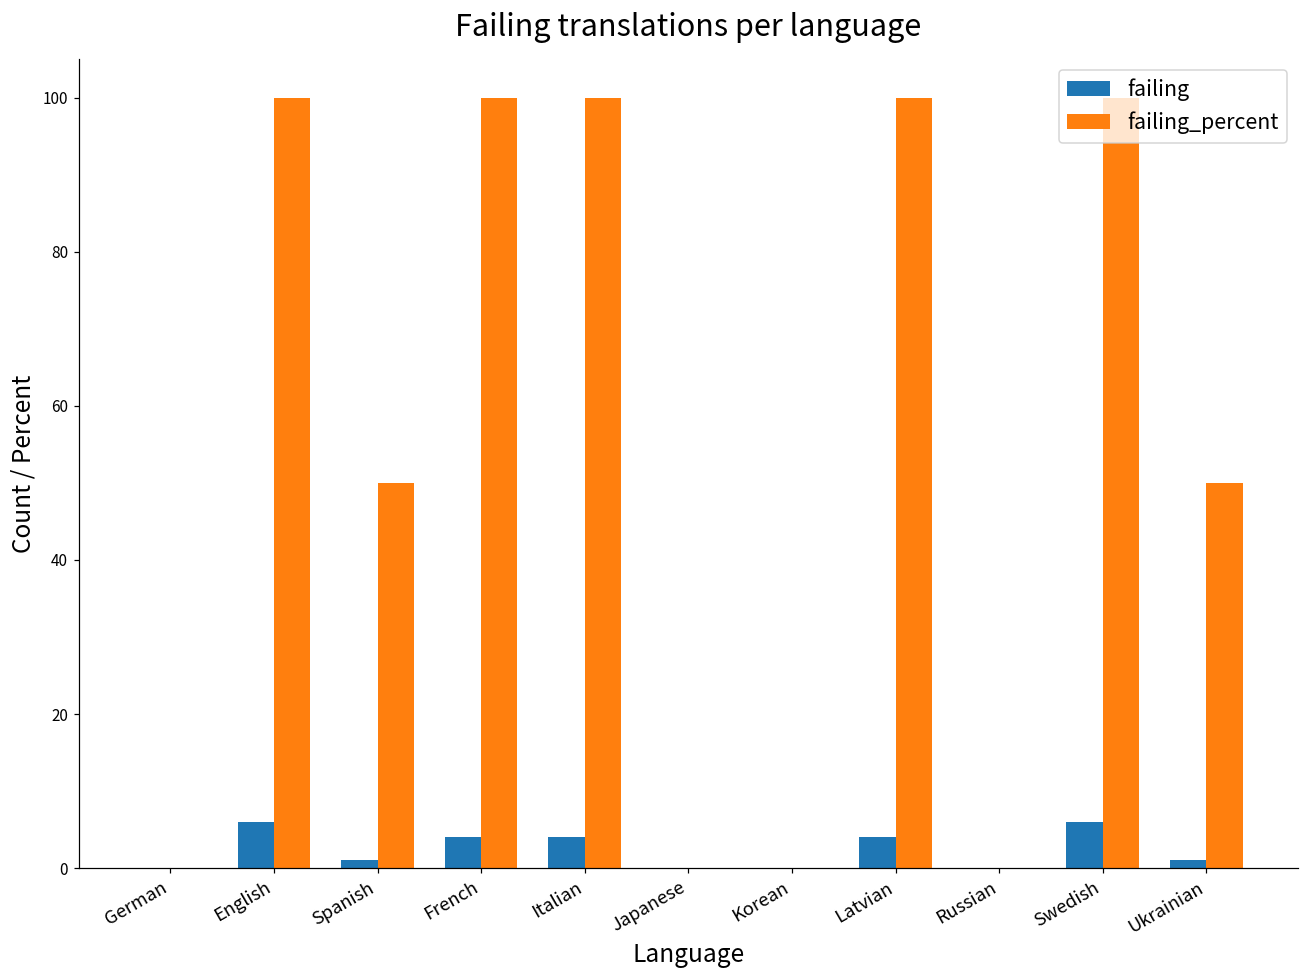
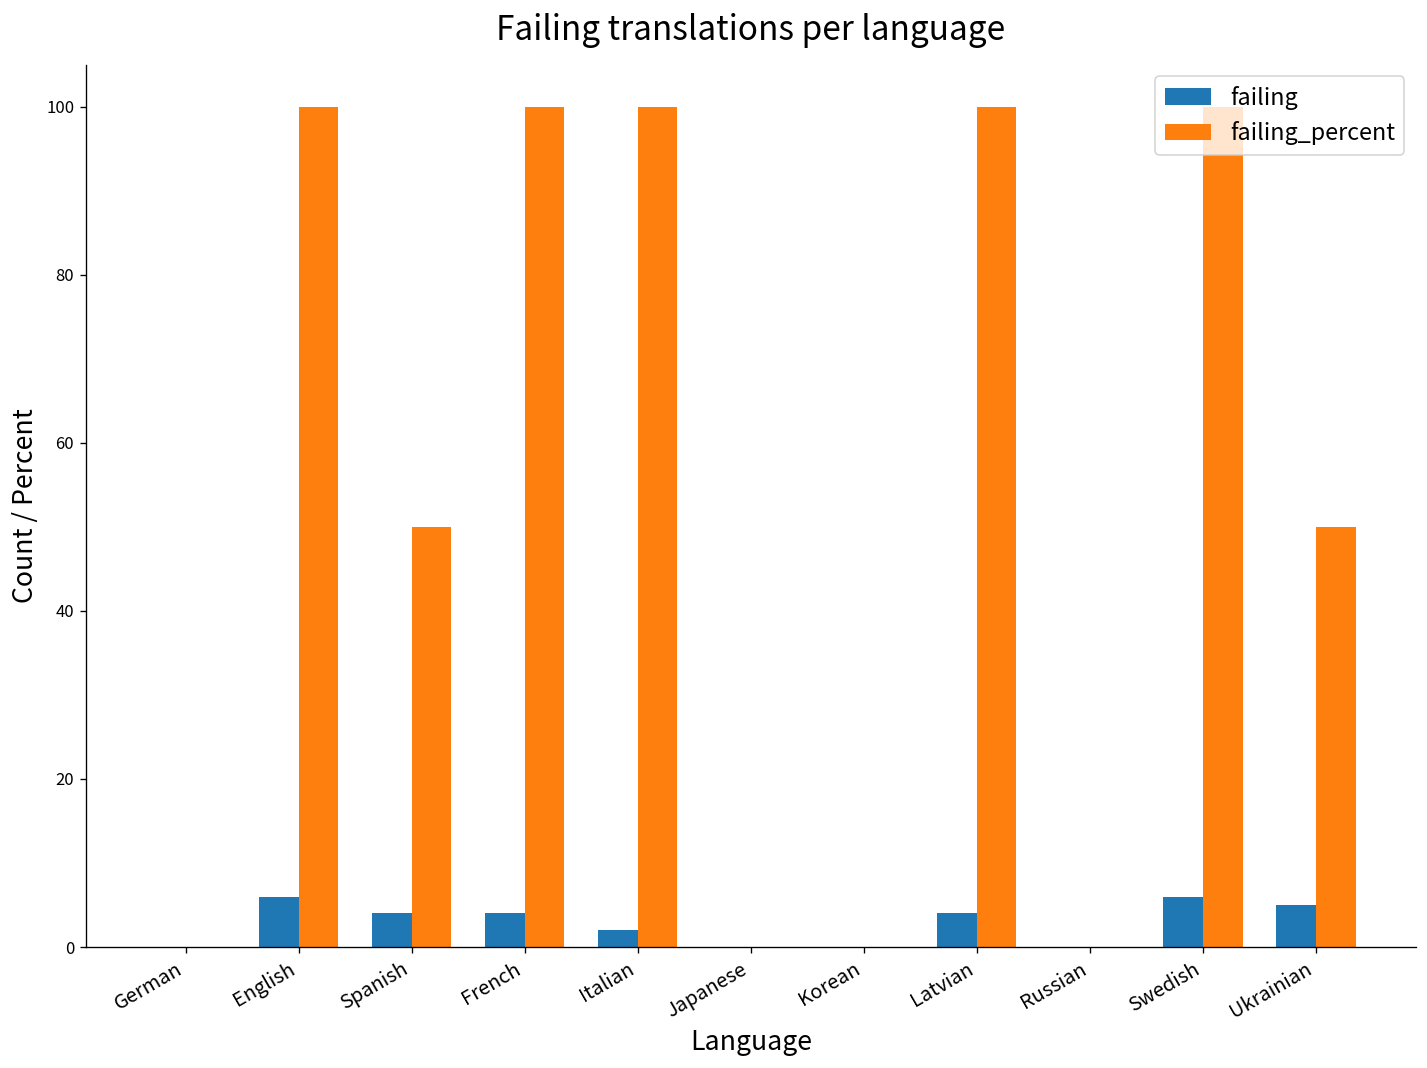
failing, Spanish: 1 -> 4
failing, Italian: 4 -> 2
failing, Ukrainian: 1 -> 5
